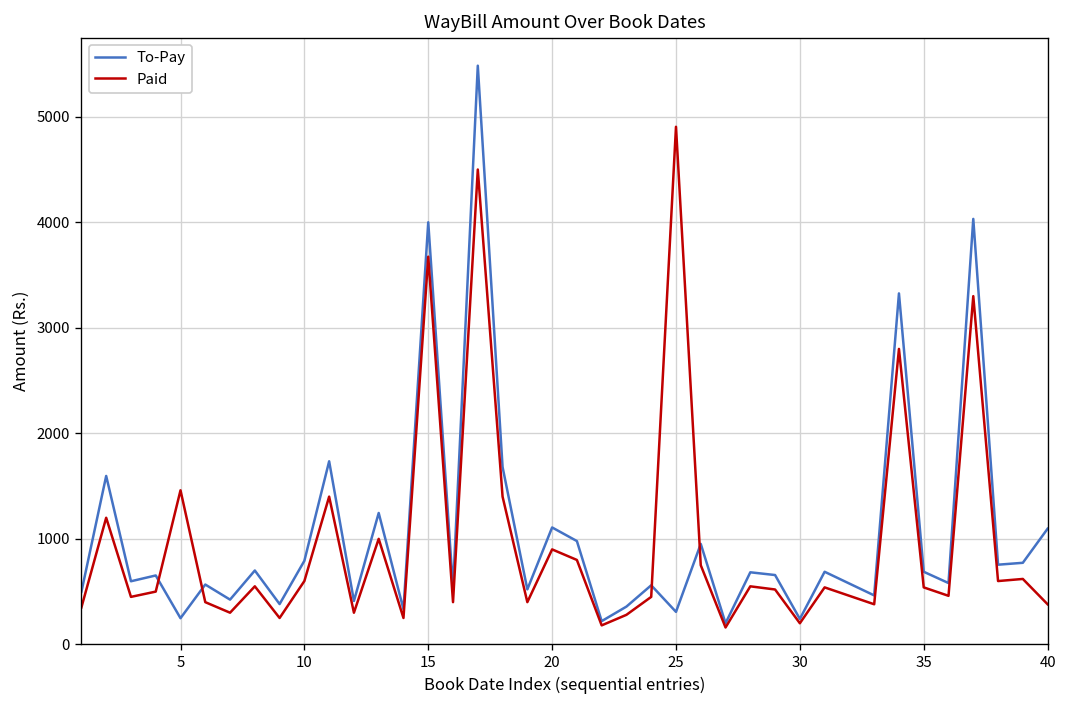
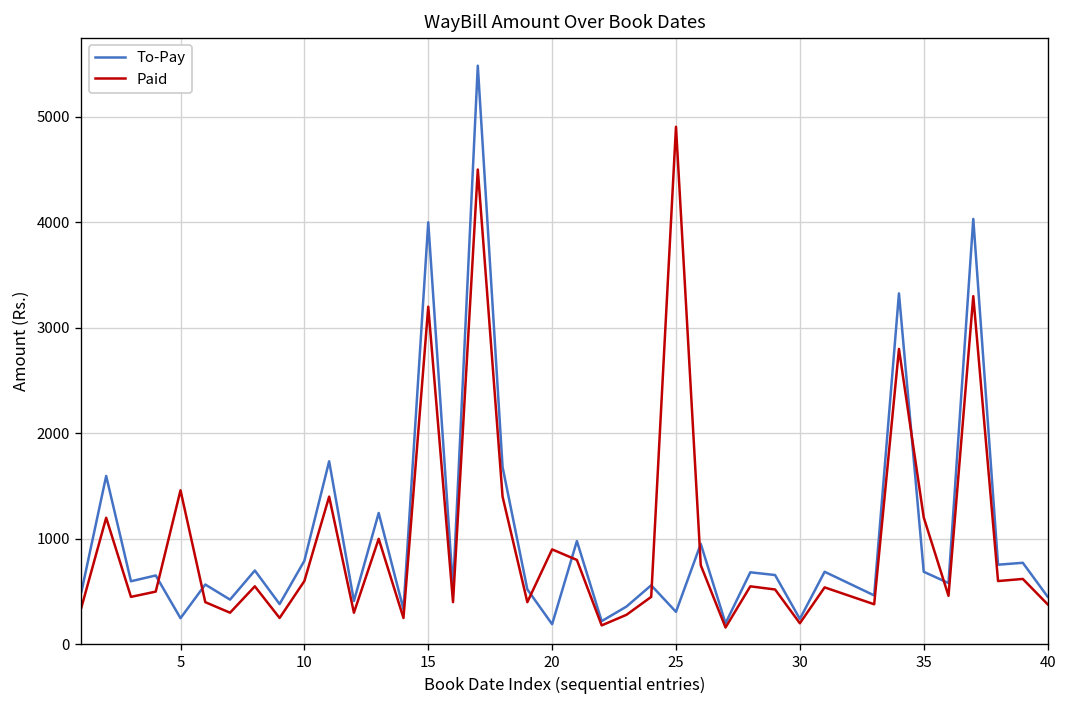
Paid, 15: 3700 -> 3200
To-Pay, 20: 1100 -> 200
Paid, 35: 500 -> 1200
To-Pay, 40: 1100 -> 500
